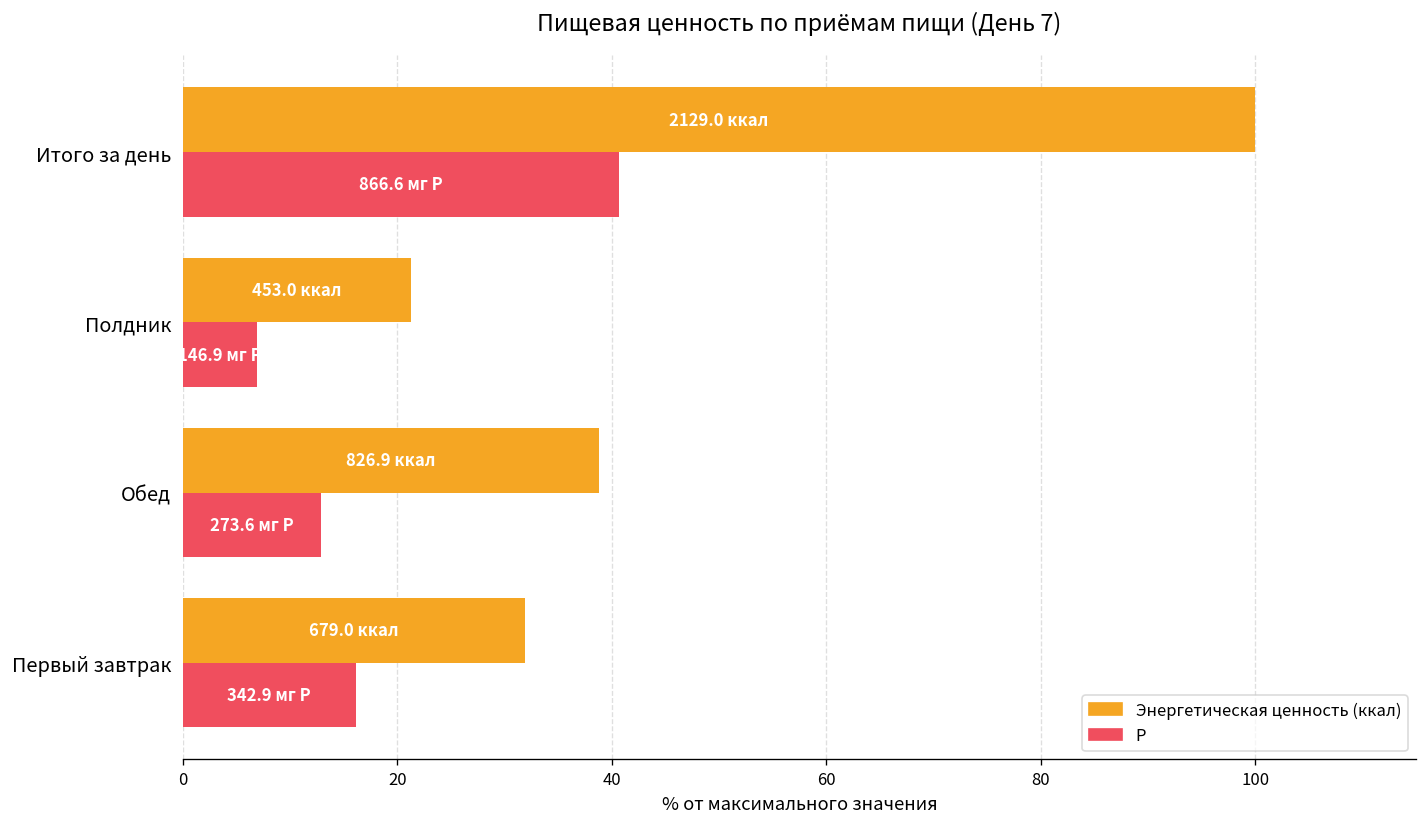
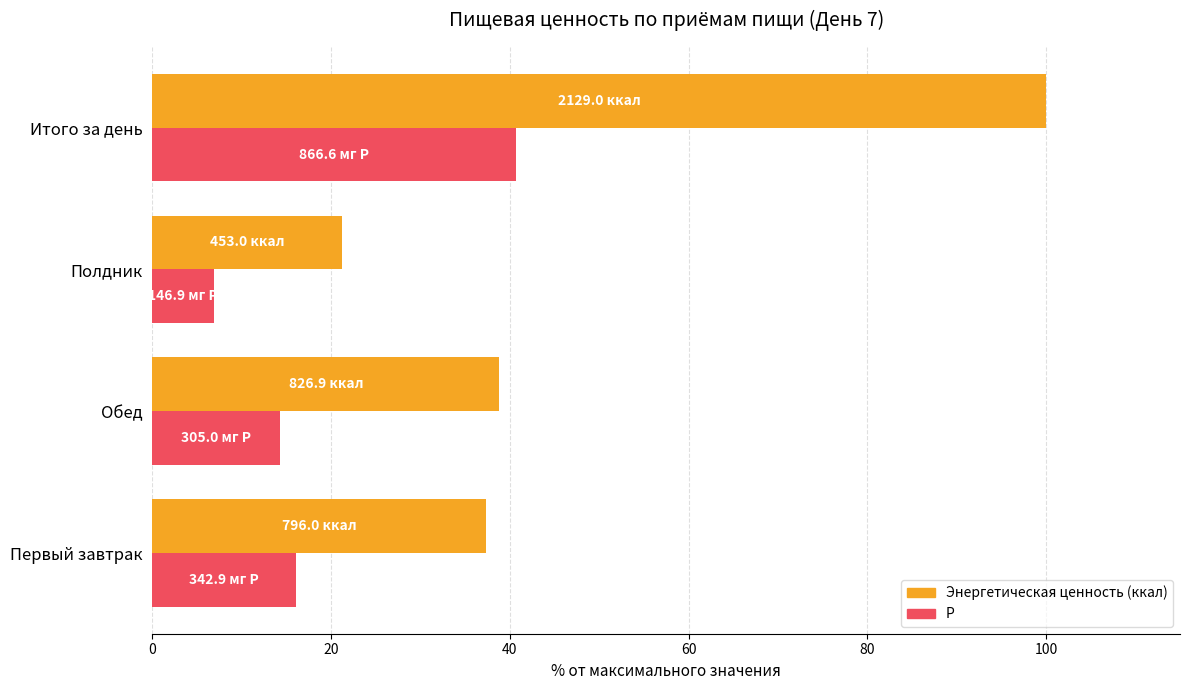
P, Обед: 273.6 -> 305.0
Энергетическая ценность (ккал), Первый завтрак: 679.0 -> 796.0
